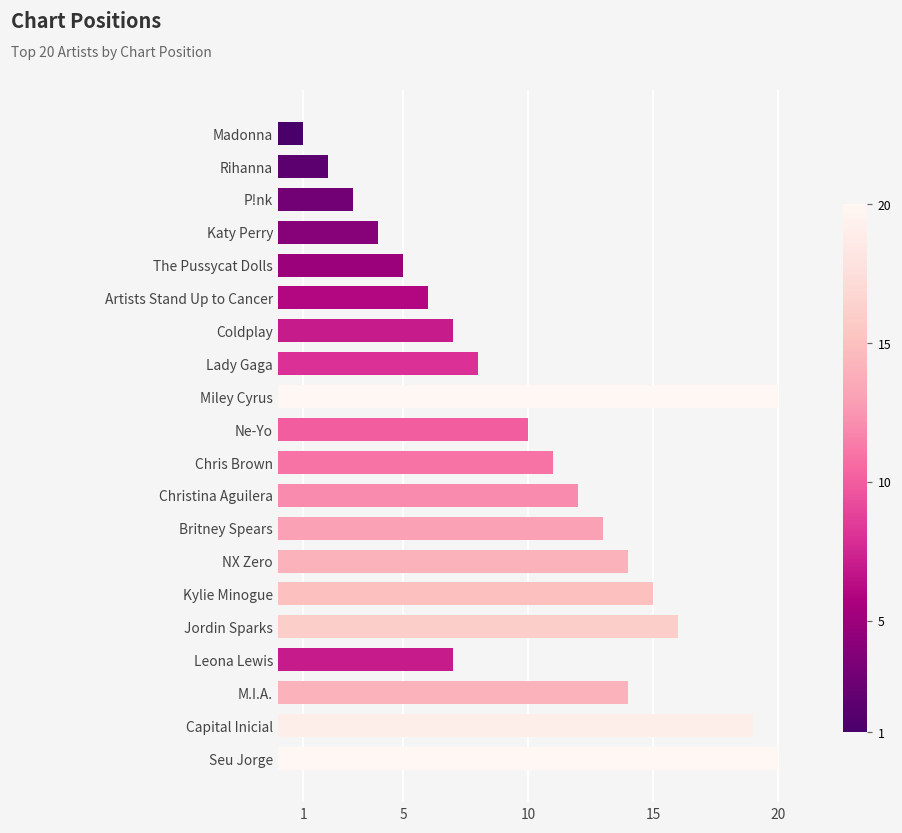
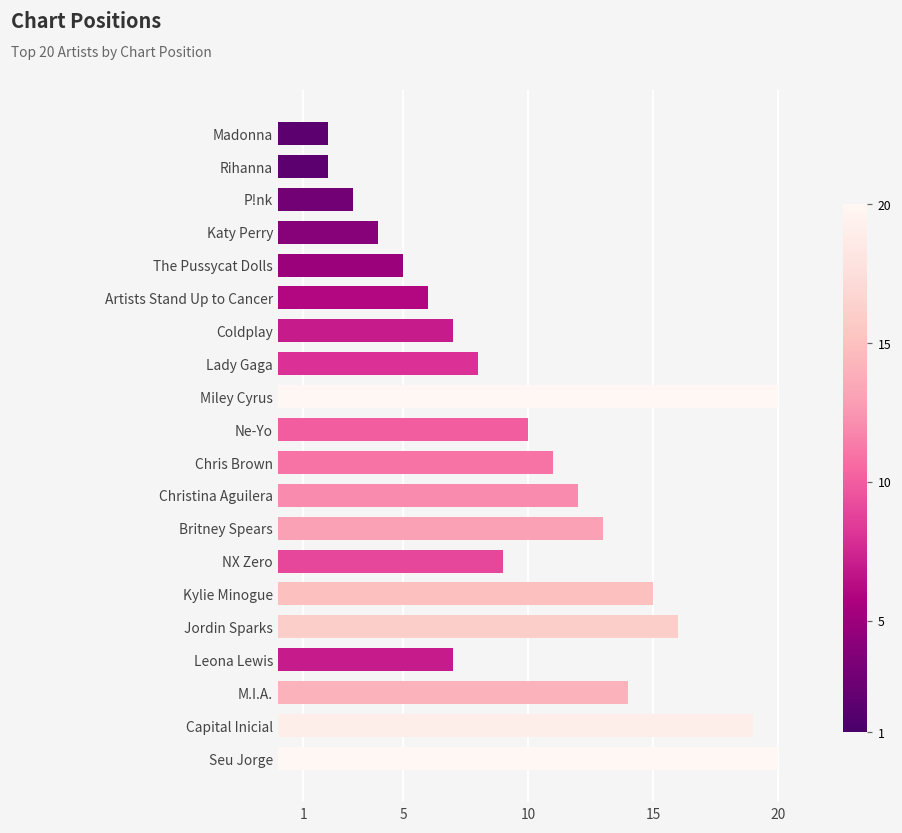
Madonna: 1 -> 2
NX Zero: 14 -> 9
